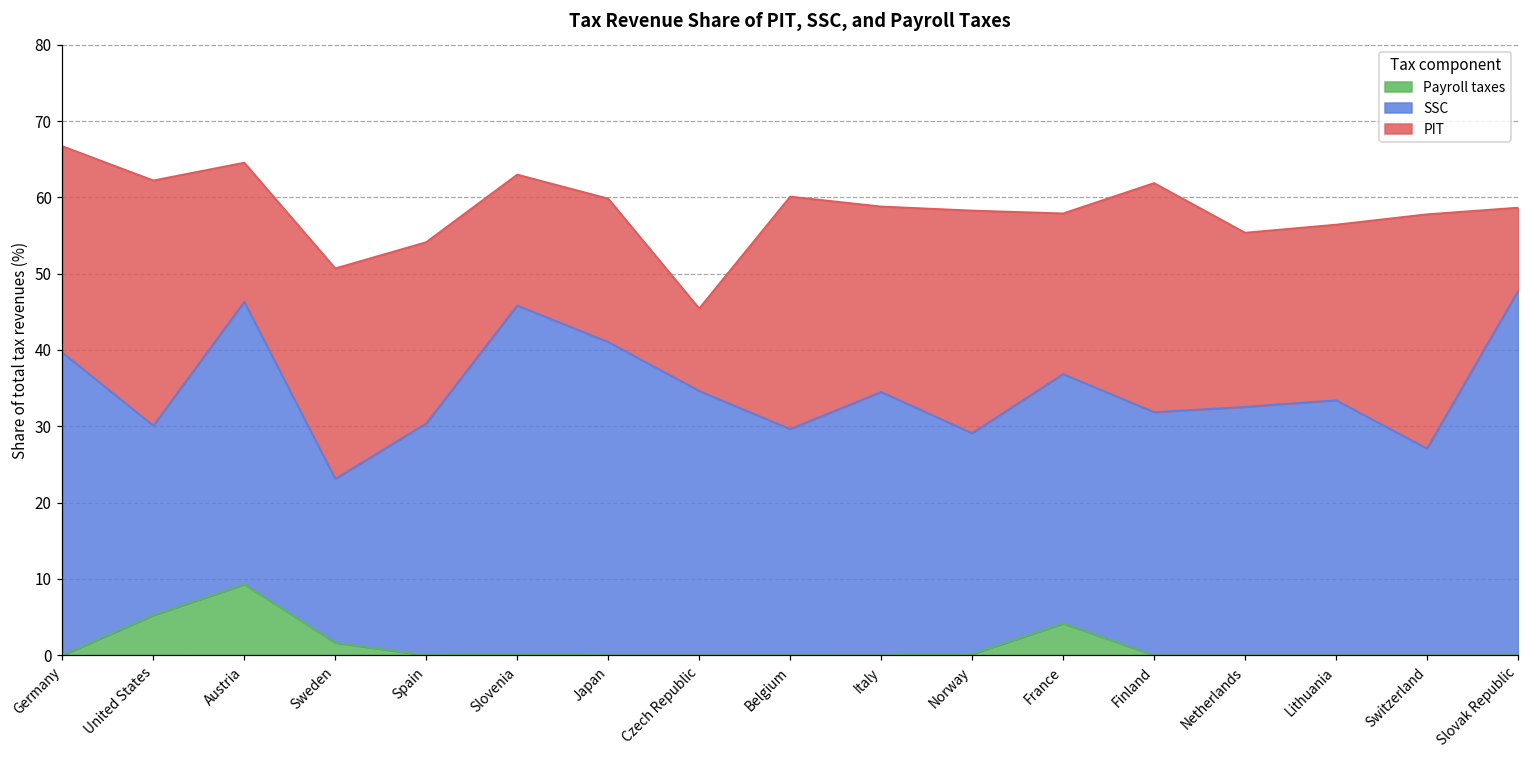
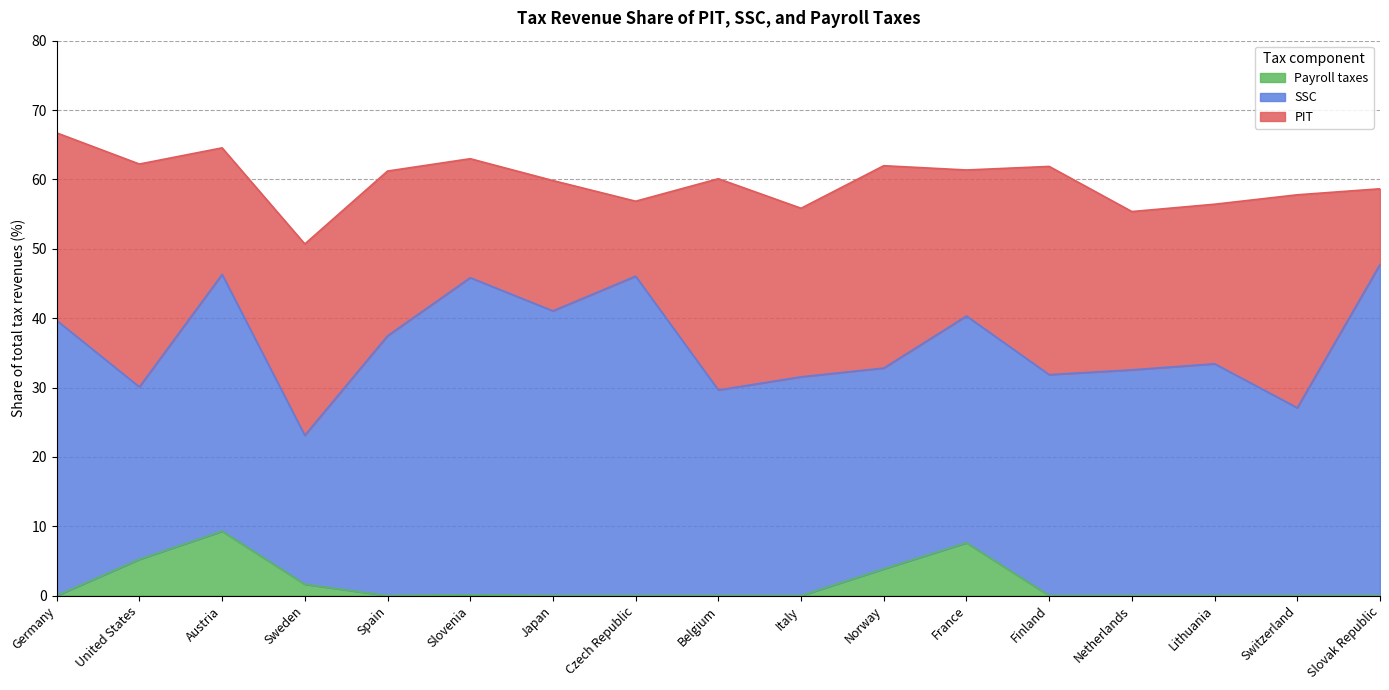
SSC, Spain: 30 -> 37
SSC, Czech Republic: 35 -> 46
SSC, Italy: 35 -> 32
Payroll taxes, Norway: 0 -> 4
Payroll taxes, France: 4 -> 8
